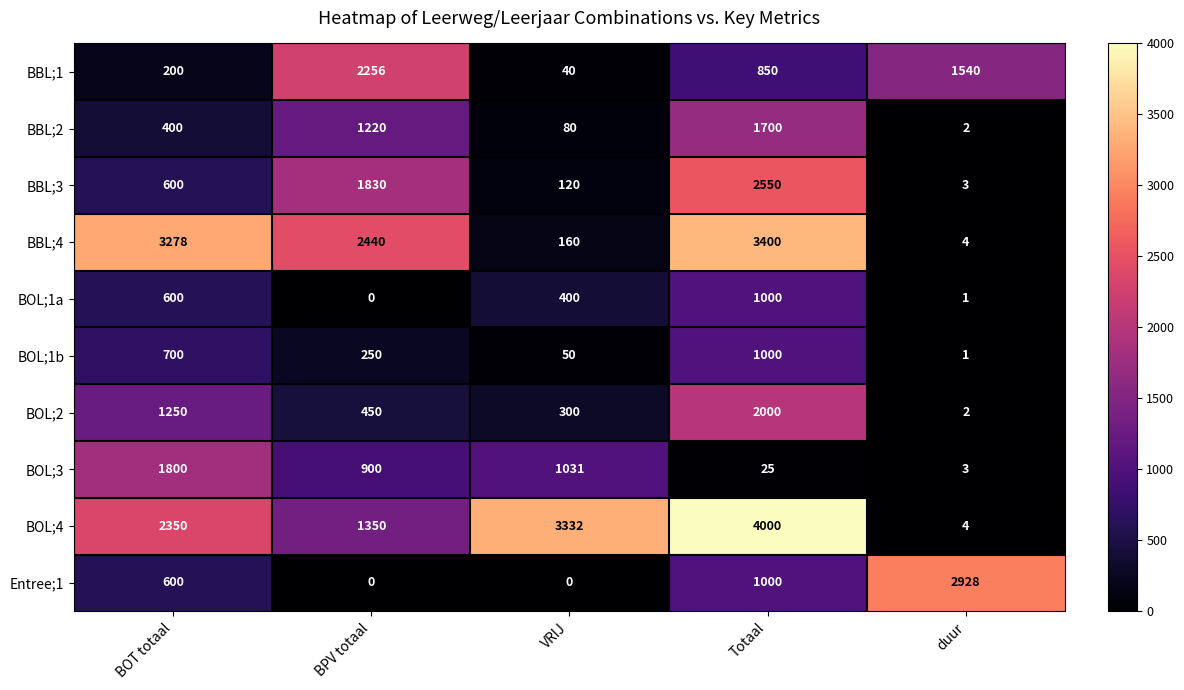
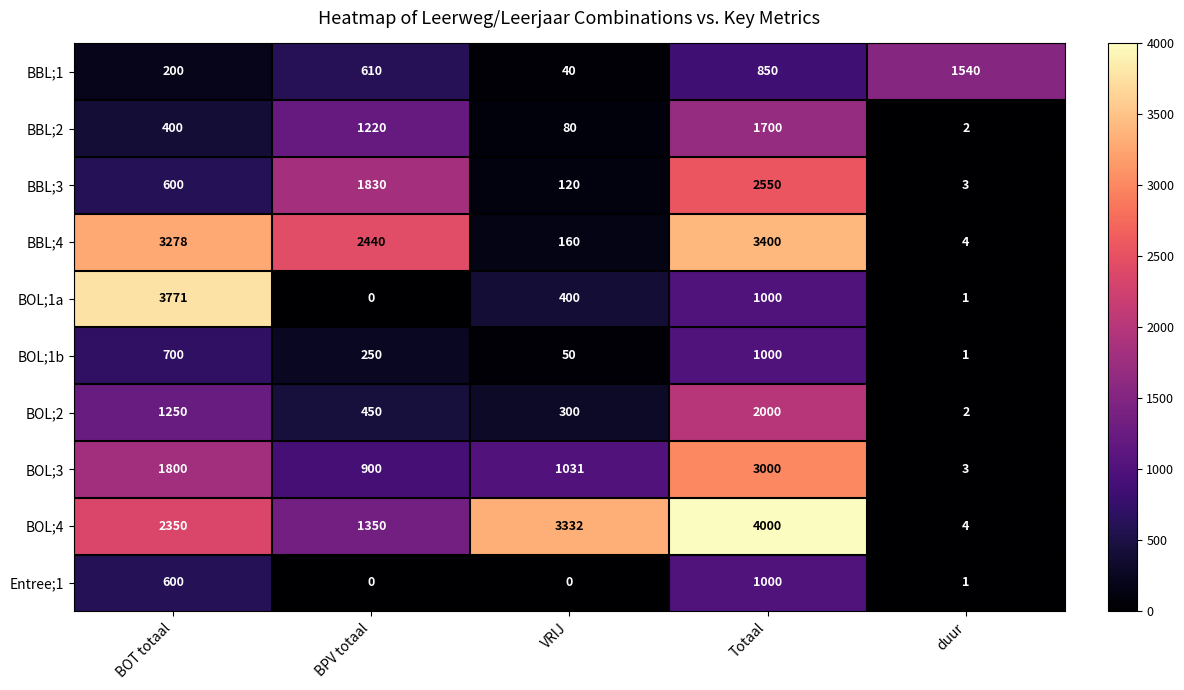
BBL;1, BPV totaal: 2256 -> 610
BOL;1a, BOT totaal: 600 -> 3771
BOL;3, Totaal: 25 -> 3000
Entree;1, duur: 2928 -> 1
